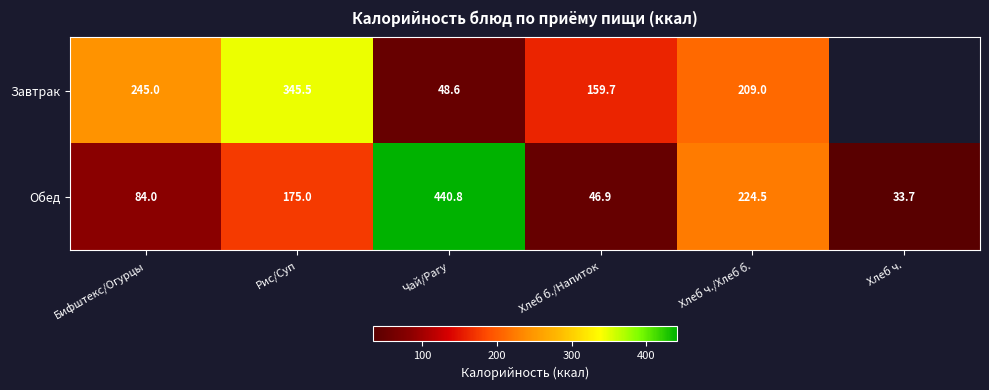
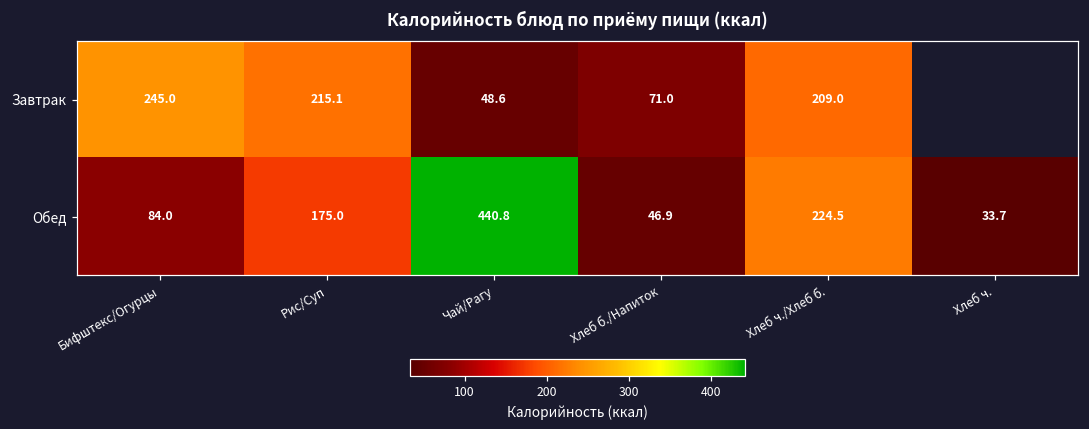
Завтрак, Рис/Суп: 345.5 -> 215.1
Завтрак, Хлеб б./Напиток: 159.7 -> 71.0
